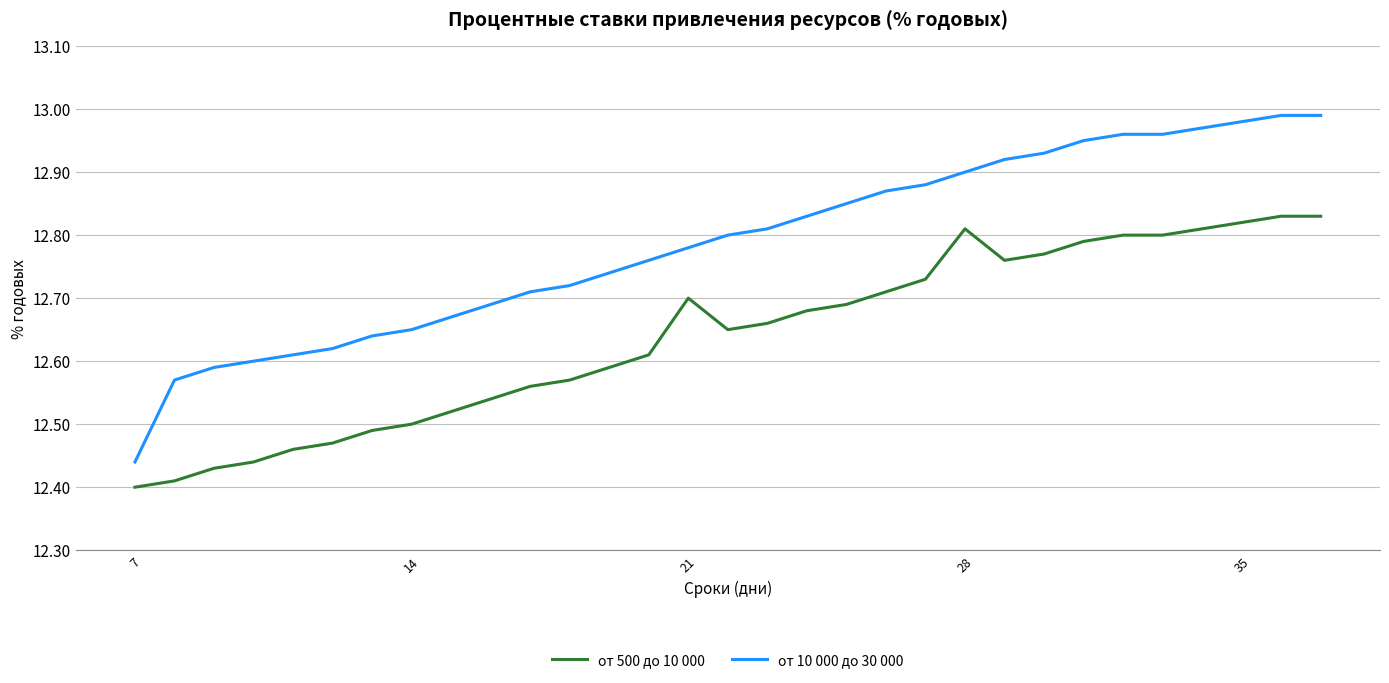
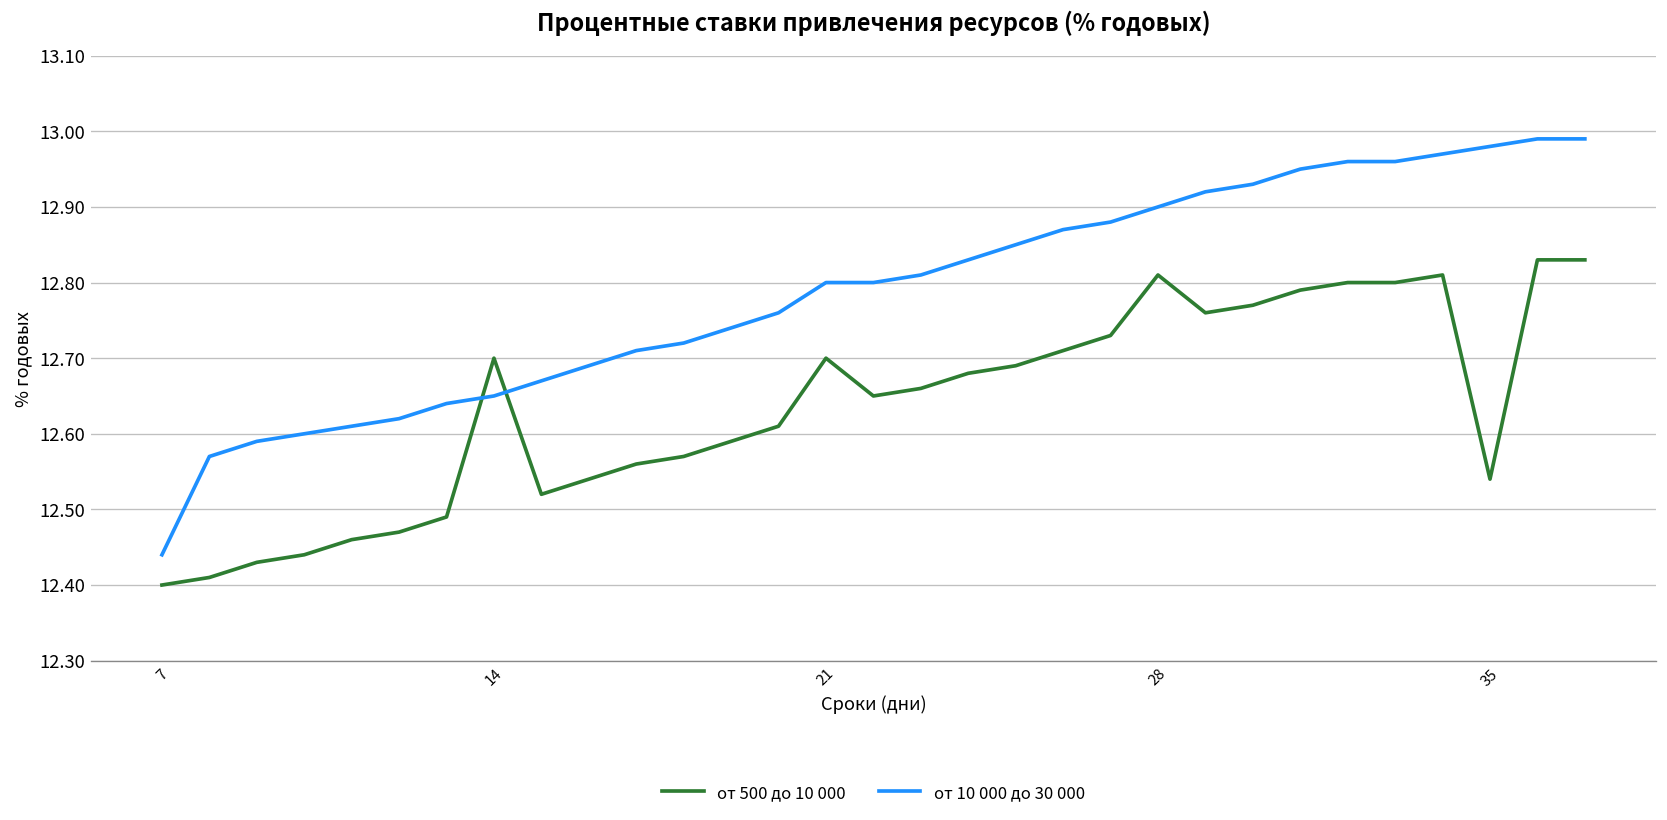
от 500 до 10 000, 14: 12.5 -> 12.7
от 10 000 до 30 000, 21: 12.78 -> 12.80
от 500 до 10 000, 35: 12.82 -> 12.54
